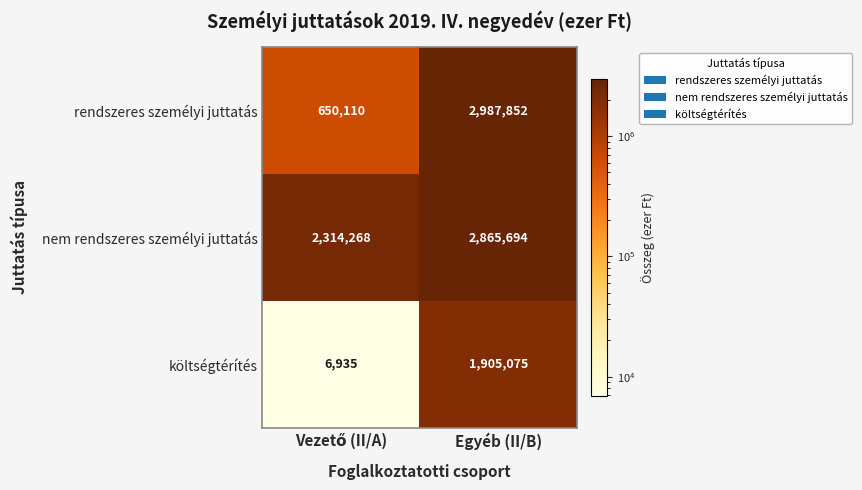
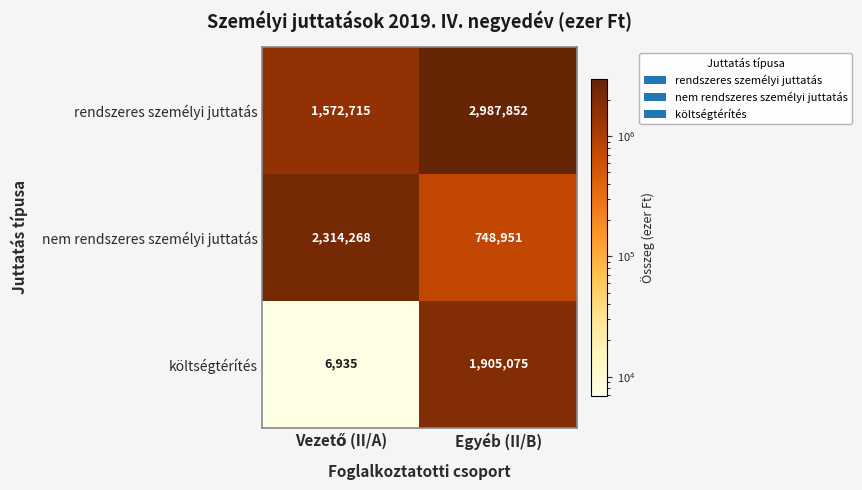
rendszeres személyi juttatás, Vezető (II/A): 650,110 -> 1,572,715
nem rendszeres személyi juttatás, Egyéb (II/B): 2,865,694 -> 748,951
